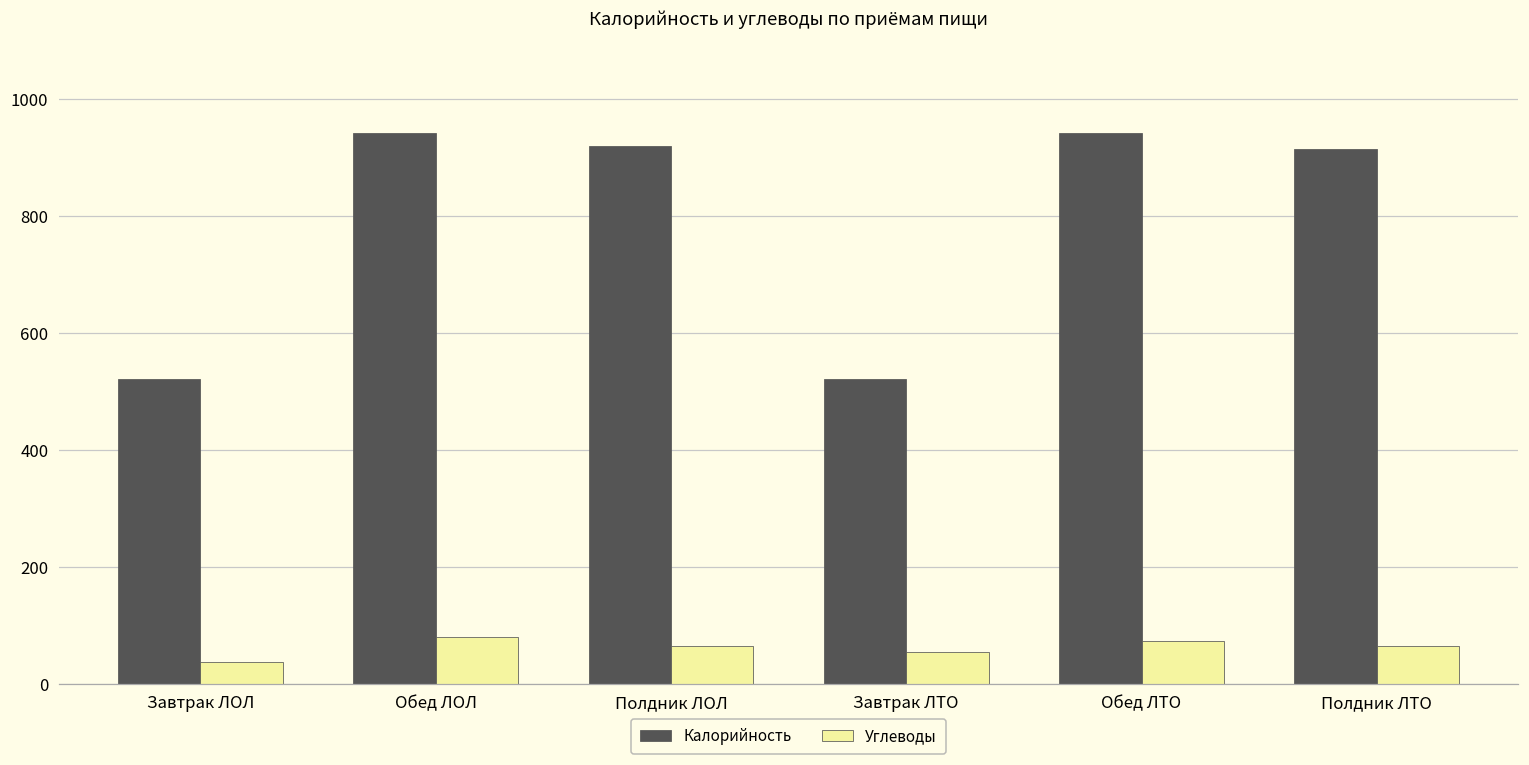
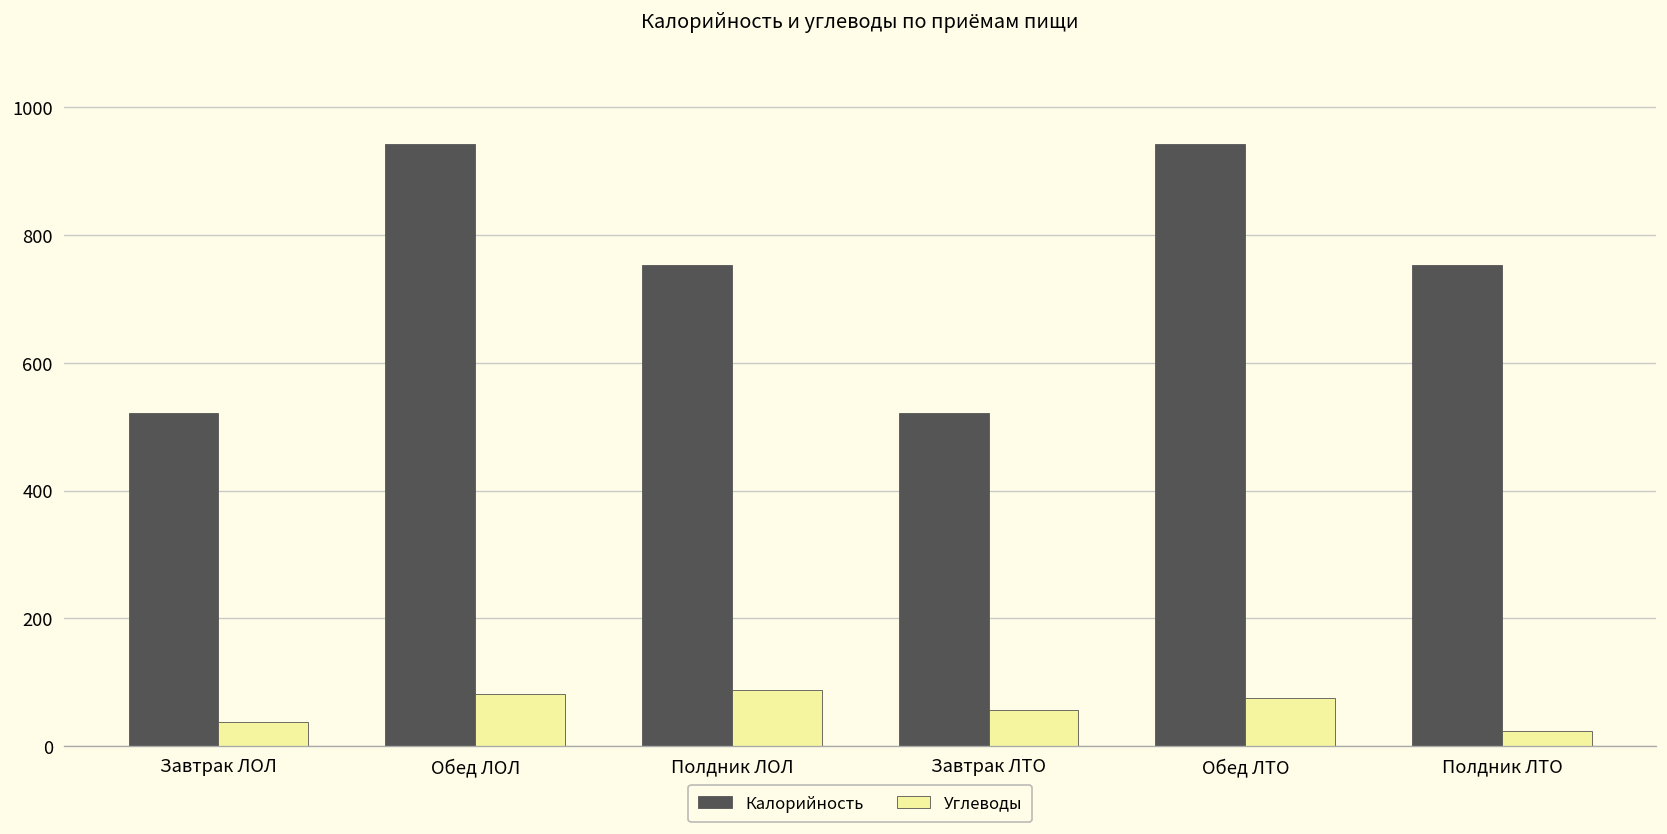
Калорийность, Полдник ЛОЛ: 920 -> 750
Углеводы, Полдник ЛОЛ: 60 -> 90
Калорийность, Полдник ЛТО: 910 -> 750
Углеводы, Полдник ЛТО: 60 -> 20
